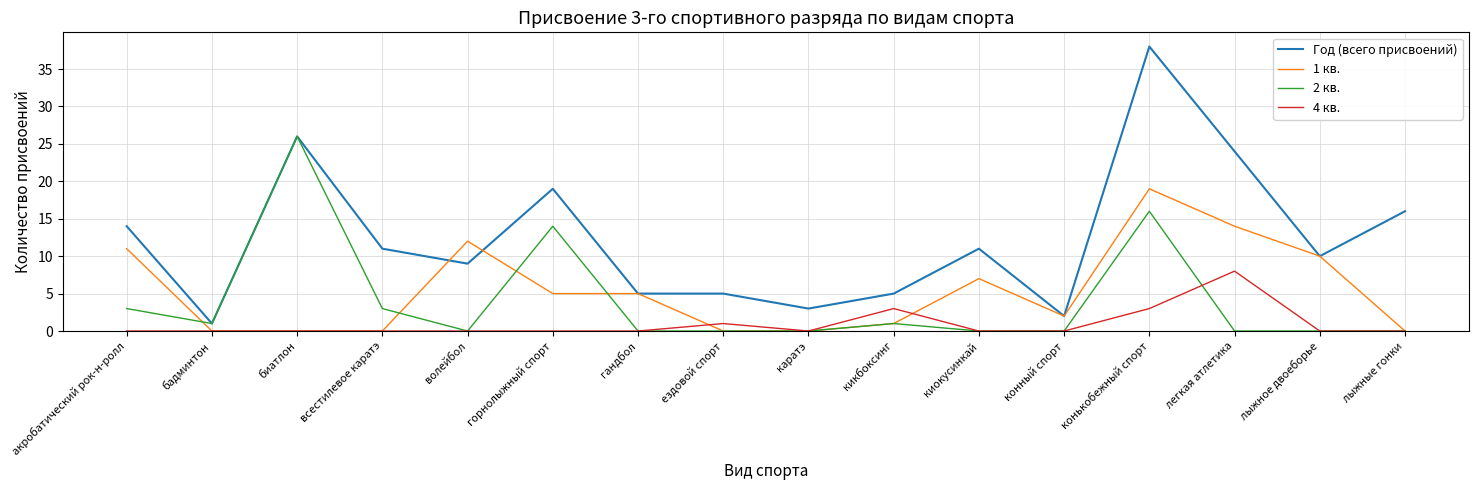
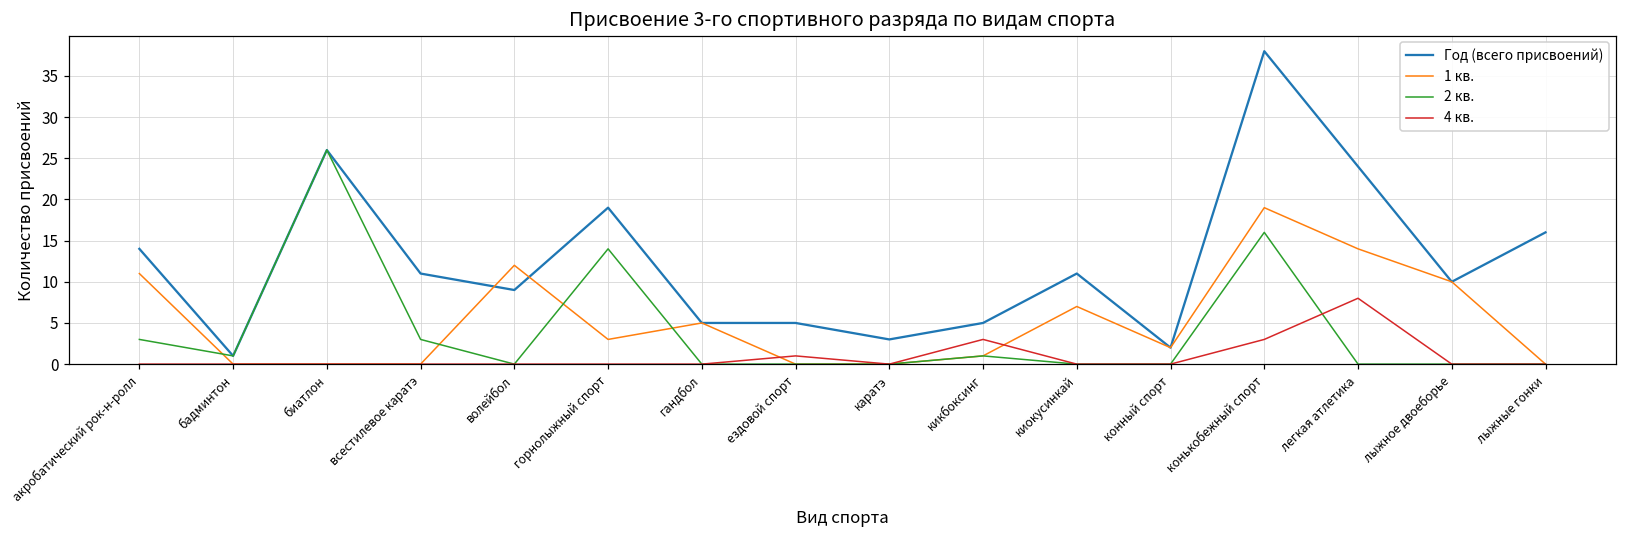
1 кв., горнолыжный спорт: 5 -> 3
